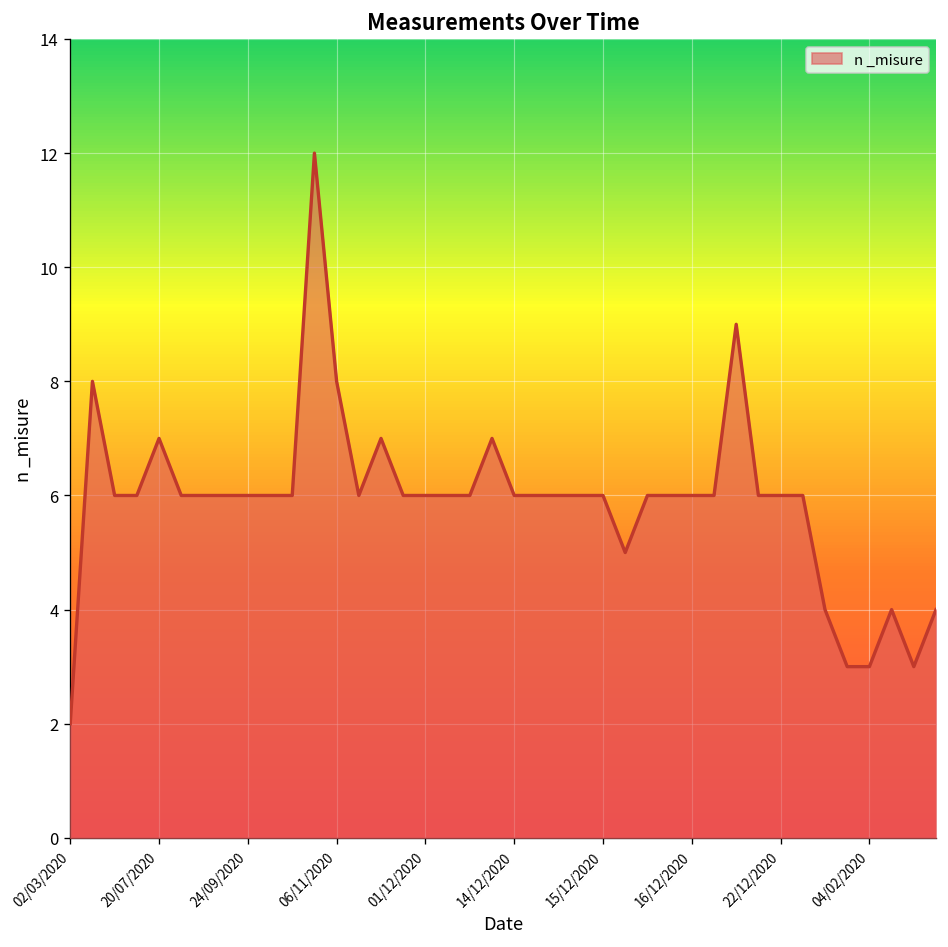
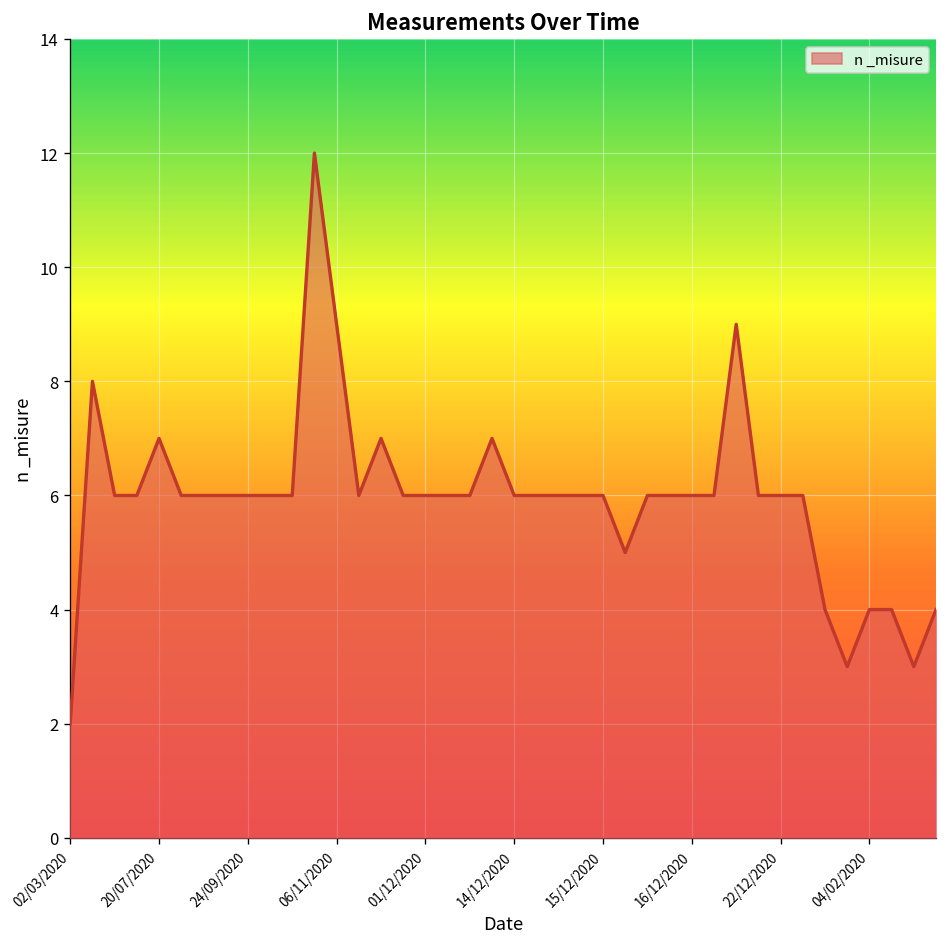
06/11/2020: 8 -> 9
04/02/2020: 3 -> 4
